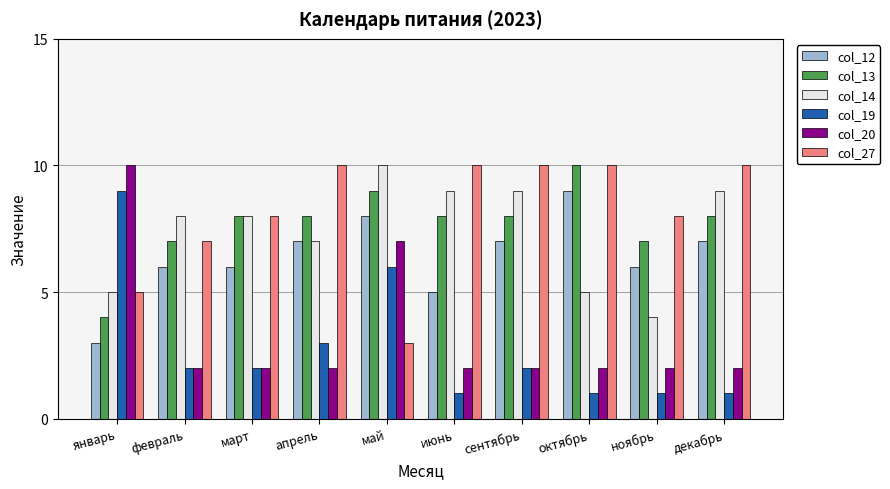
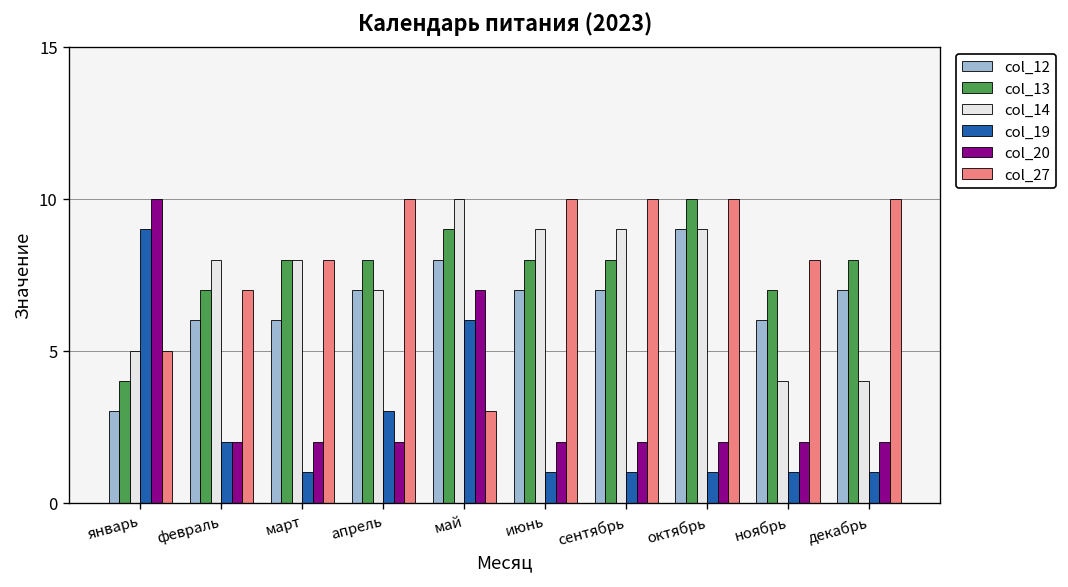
col_19, март: 2 -> 1
col_12, июнь: 5 -> 7
col_19, сентябрь: 2 -> 1
col_14, октябрь: 5 -> 9
col_14, декабрь: 9 -> 4
